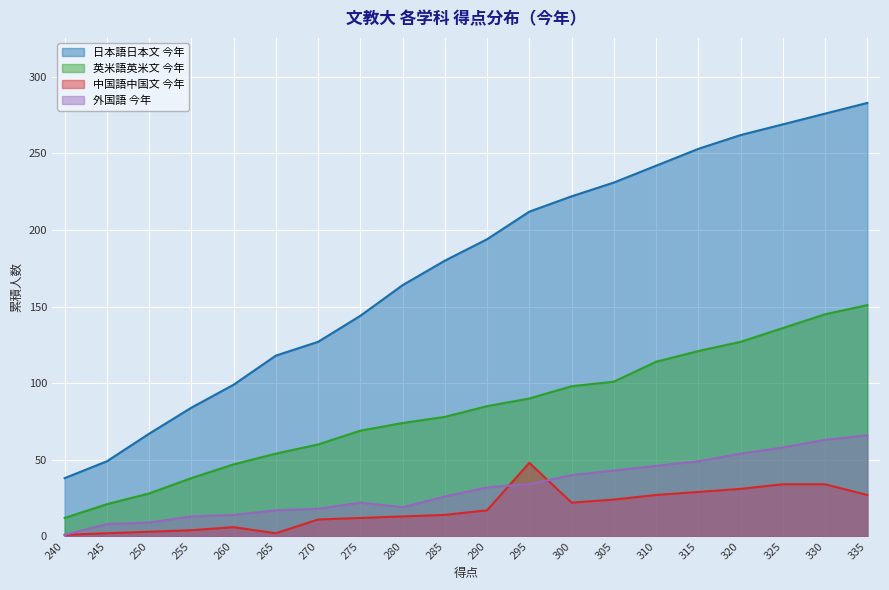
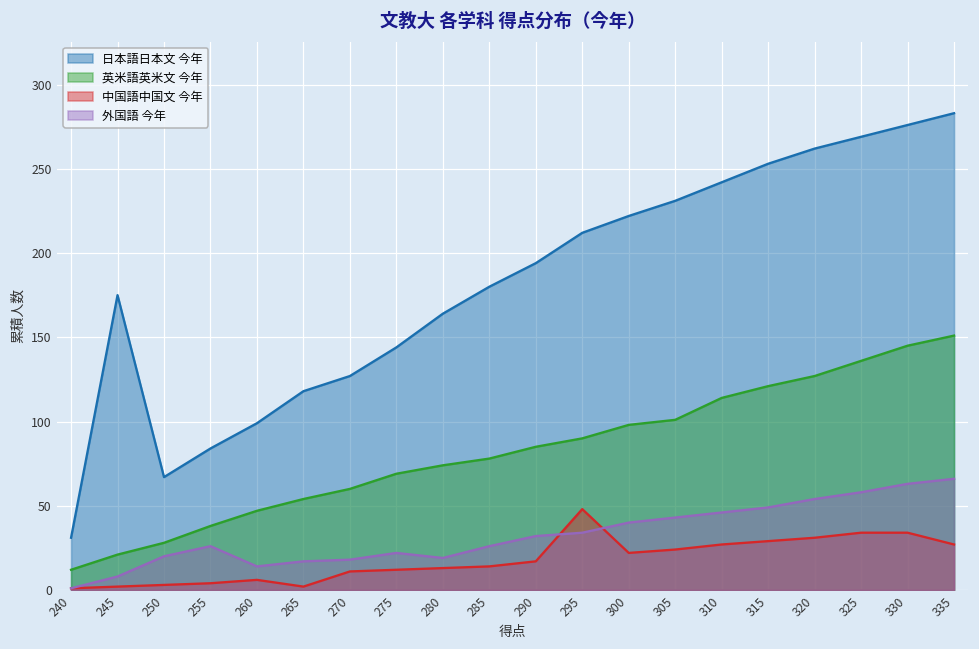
日本語日本文 今年, 240: 38 -> 31
日本語日本文 今年, 245: 49 -> 175
外国語 今年, 250: 9 -> 20
外国語 今年, 255: 13 -> 26
